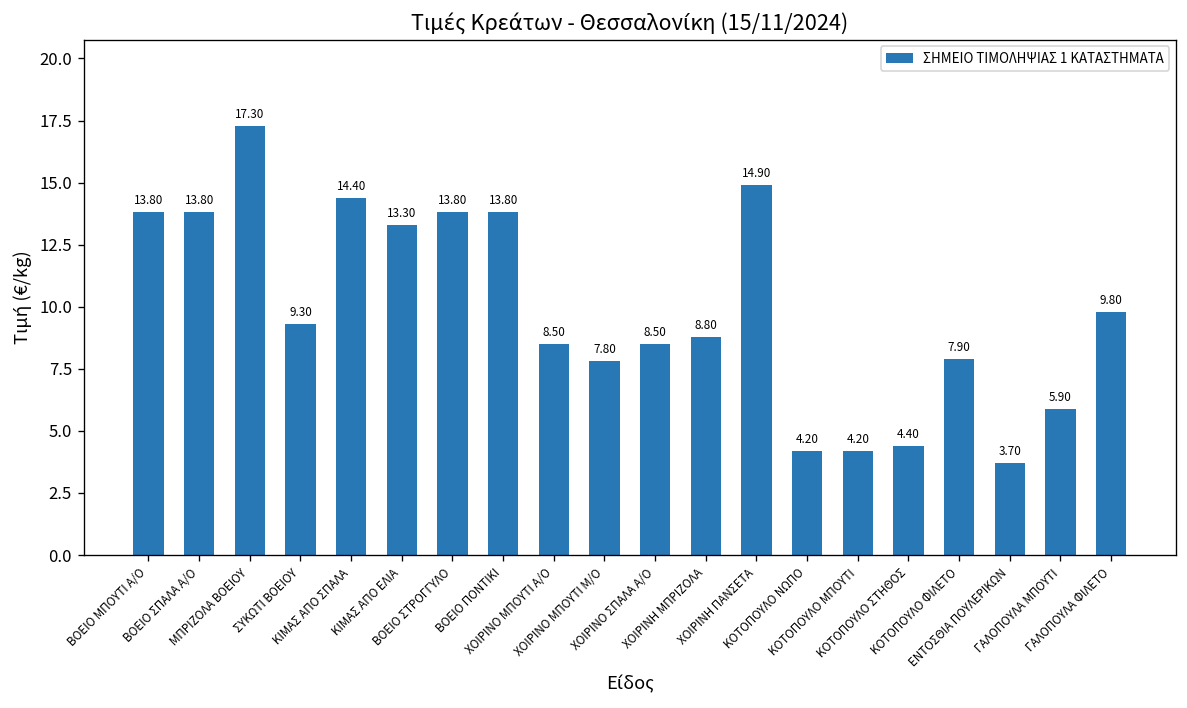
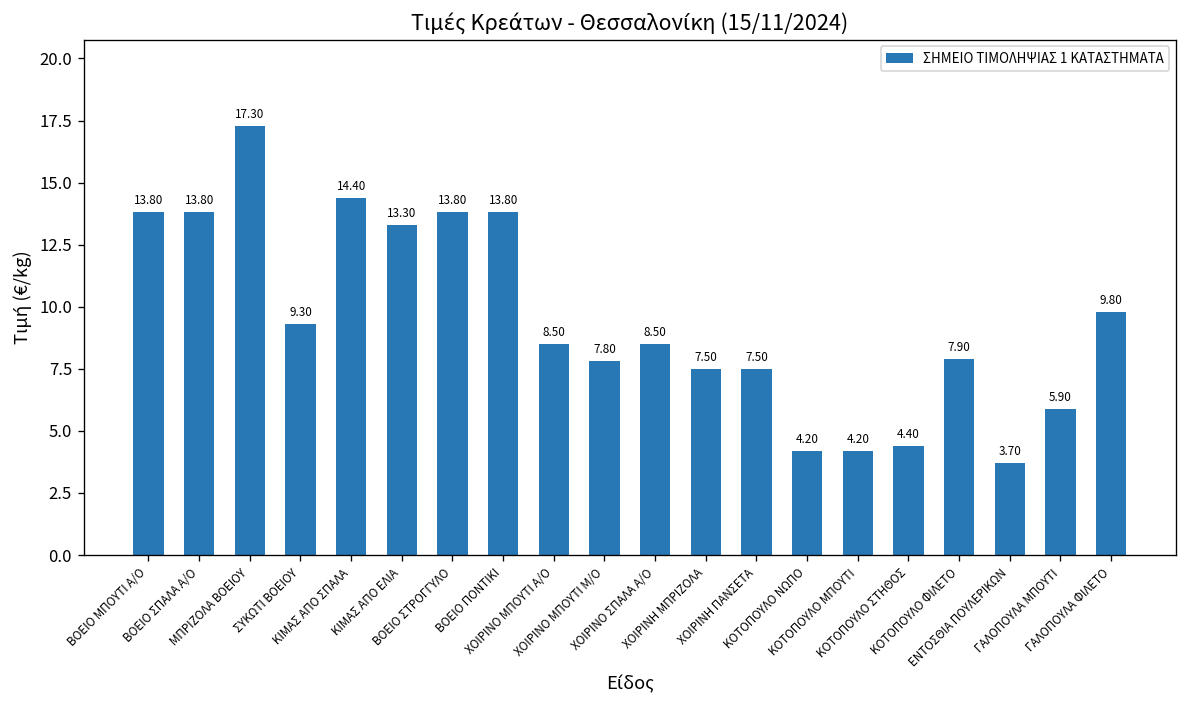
ΧΟΙΡΙΝΗ ΜΠΡΙΖΟΛΑ: 8.80 -> 7.50
ΧΟΙΡΙΝΗ ΠΑΝΣΕΤΑ: 14.90 -> 7.50
